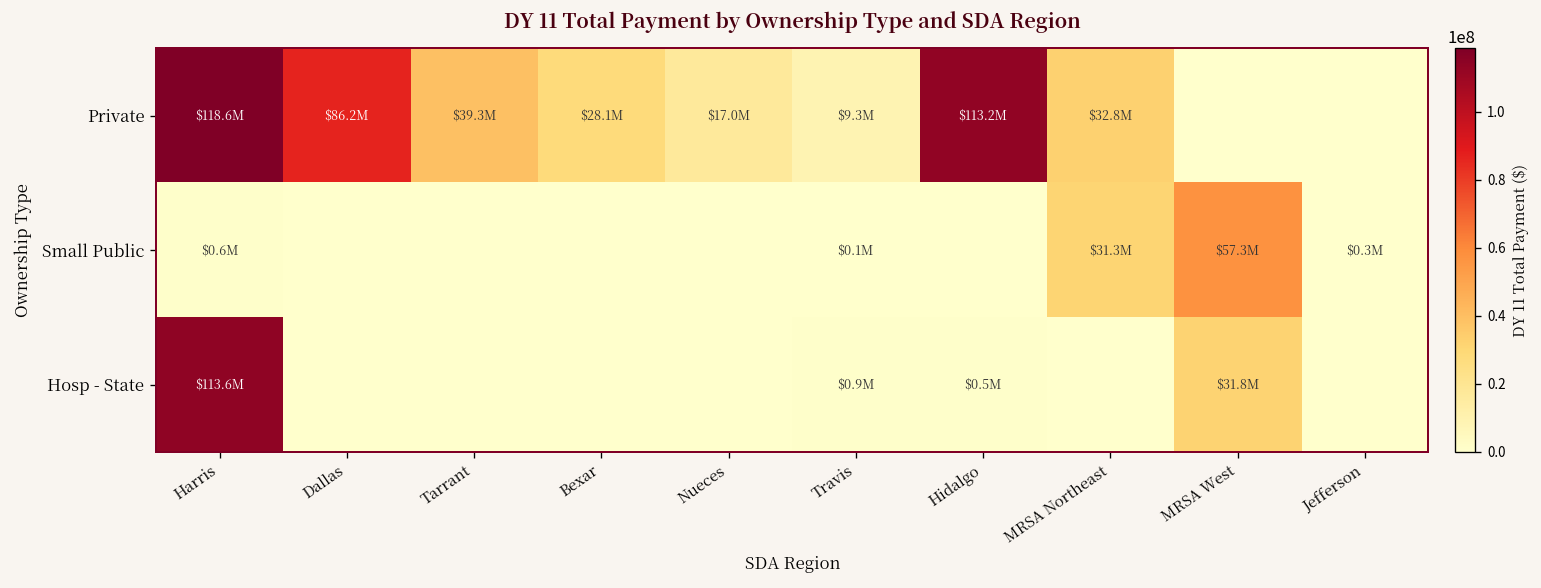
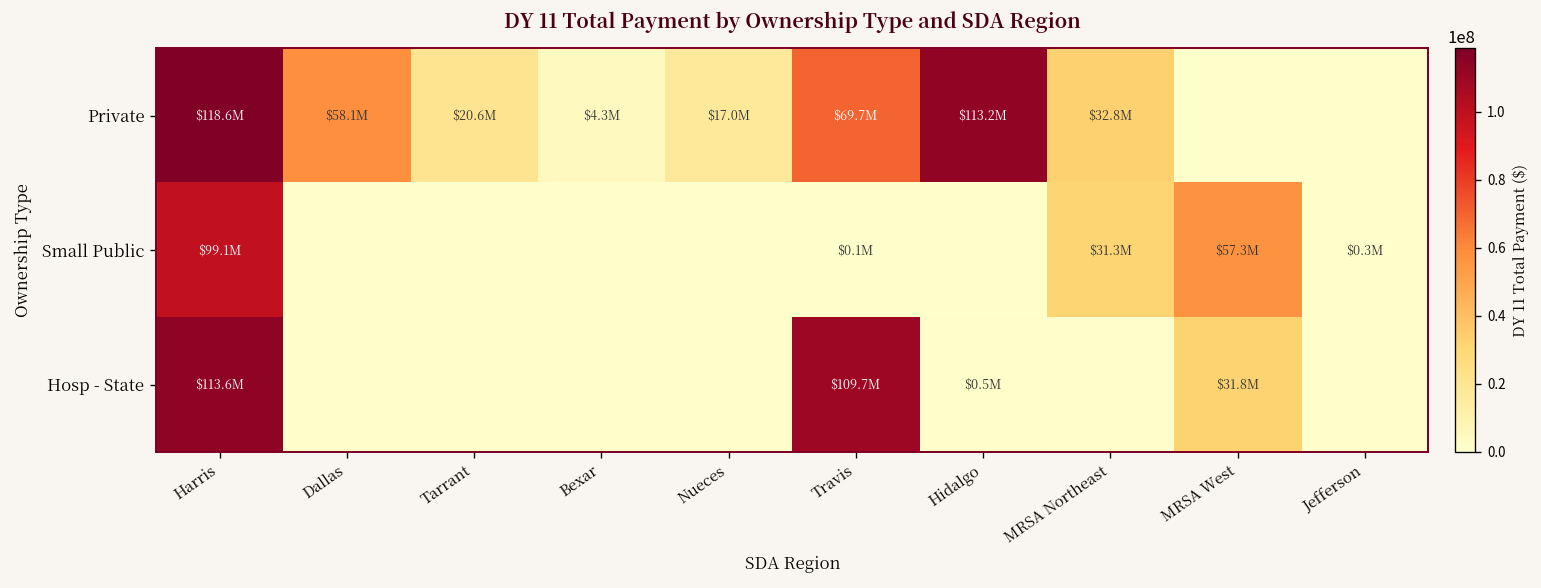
Private, Dallas: $86.2M -> $58.1M
Private, Tarrant: $39.3M -> $20.6M
Private, Bexar: $28.1M -> $4.3M
Private, Travis: $9.3M -> $69.7M
Small Public, Harris: $0.6M -> $99.1M
Hosp - State, Travis: $0.9M -> $109.7M
